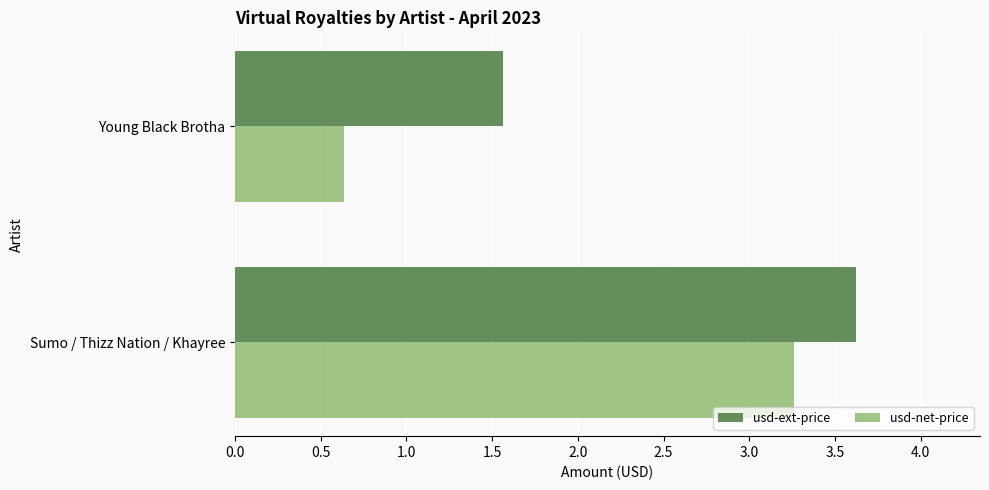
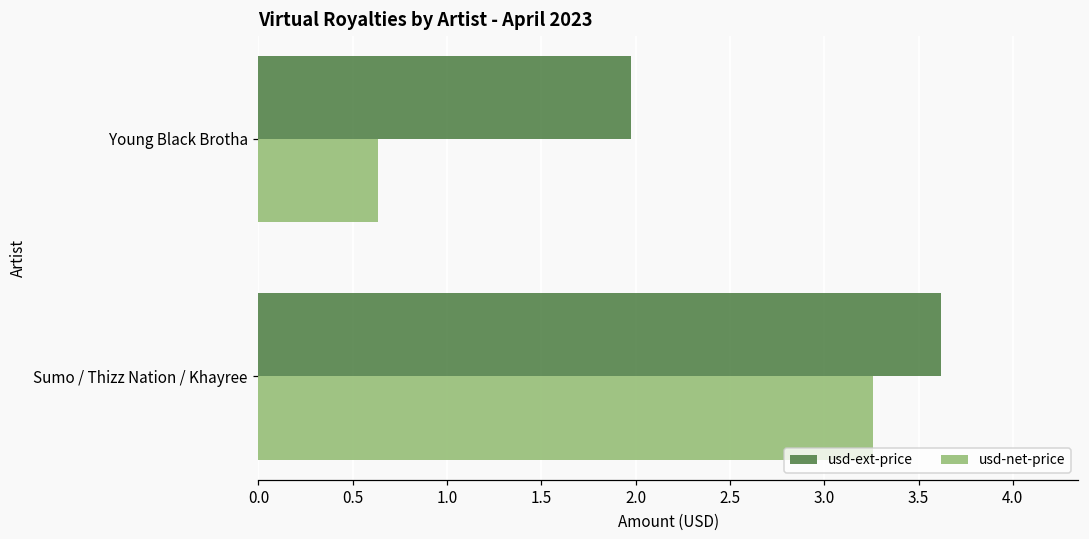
usd-ext-price, Young Black Brotha: 1.56 -> 1.98
